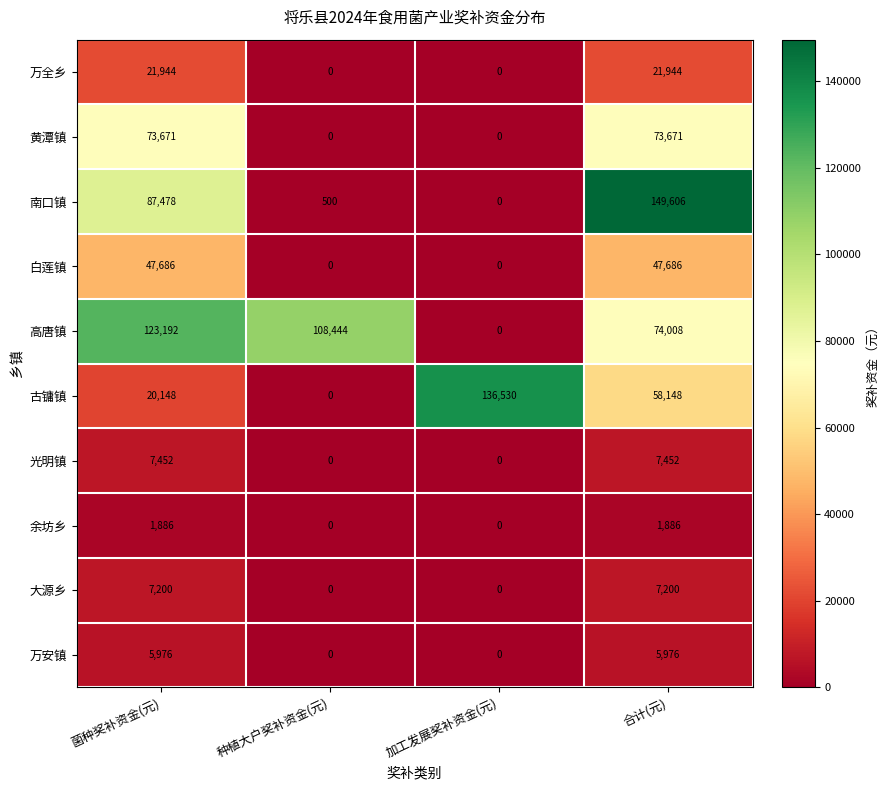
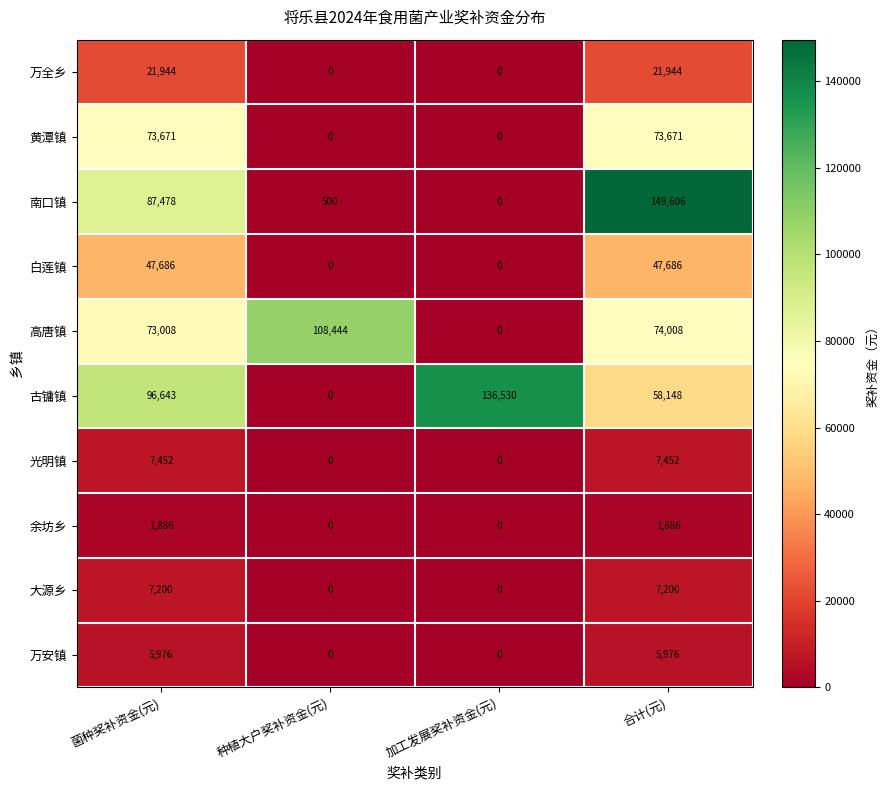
高唐镇, 菌种奖补资金(元): 123,192 -> 73,008
古镛镇, 菌种奖补资金(元): 20,148 -> 96,643
